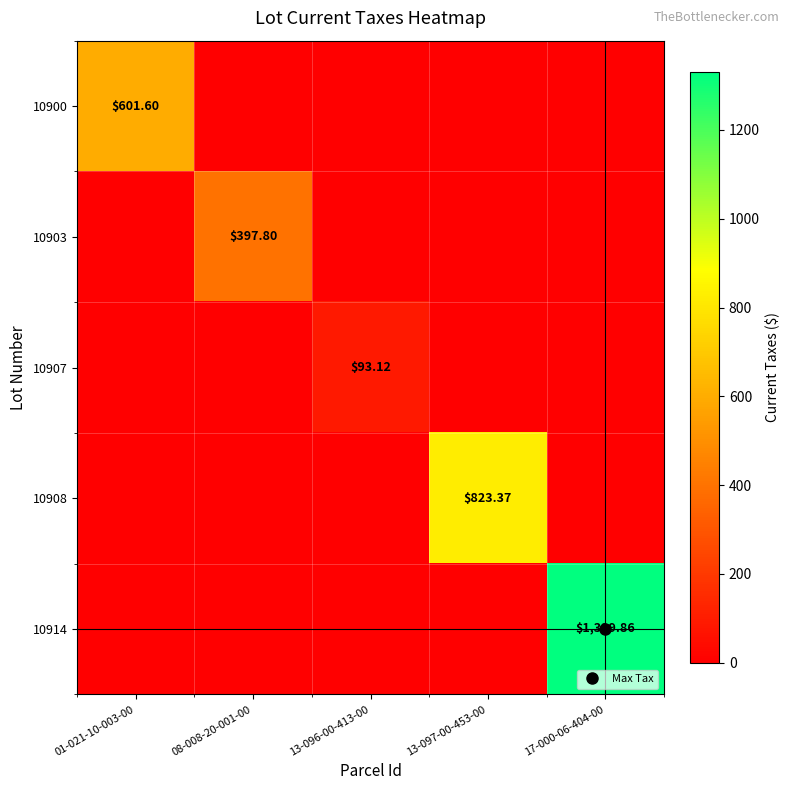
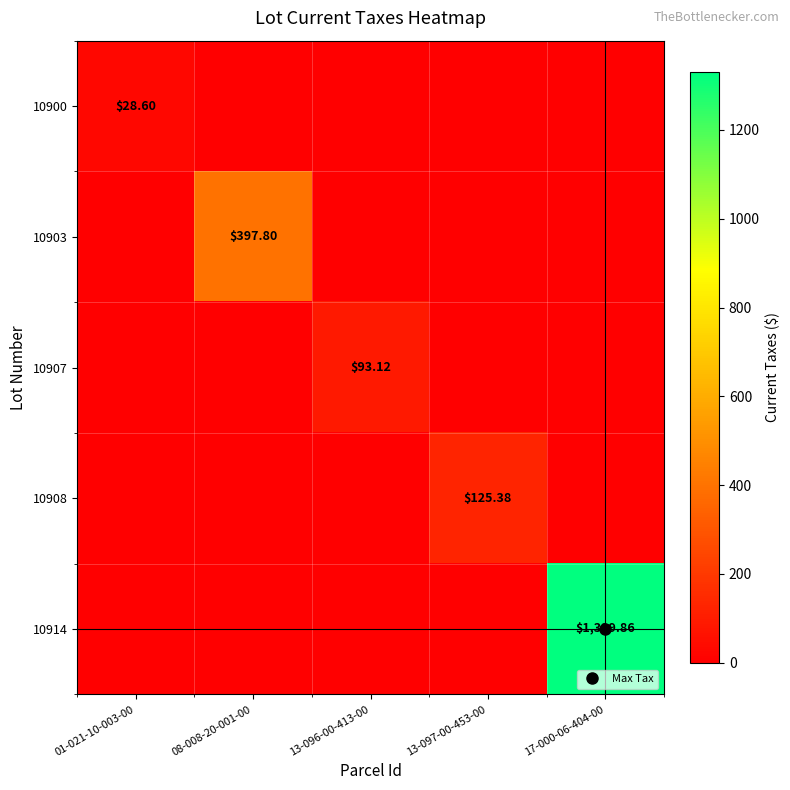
10900, 01-021-10-003-00: $601.60 -> $28.60
10908, 13-097-00-453-00: $823.37 -> $125.38
